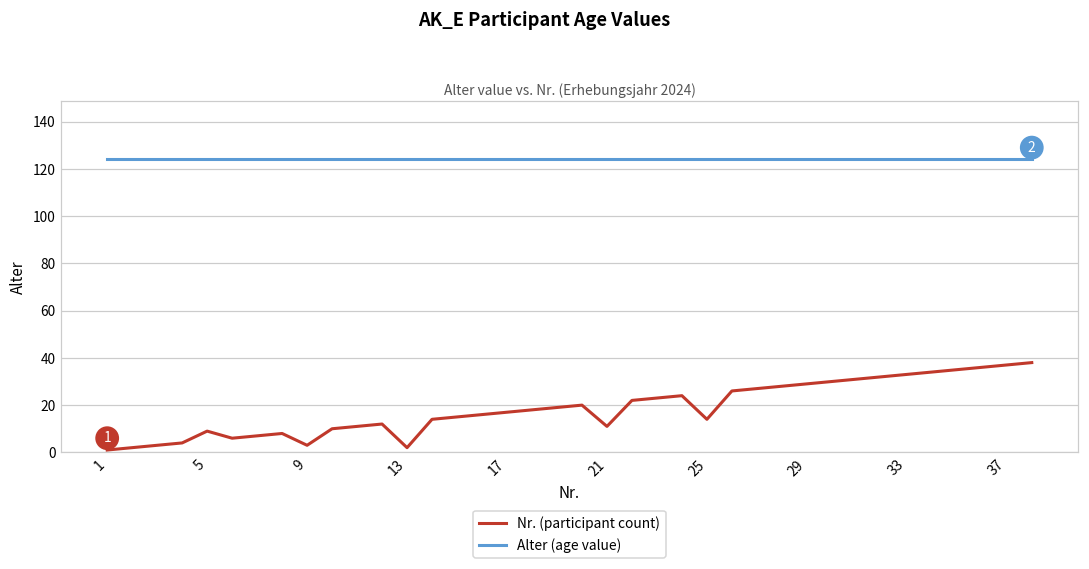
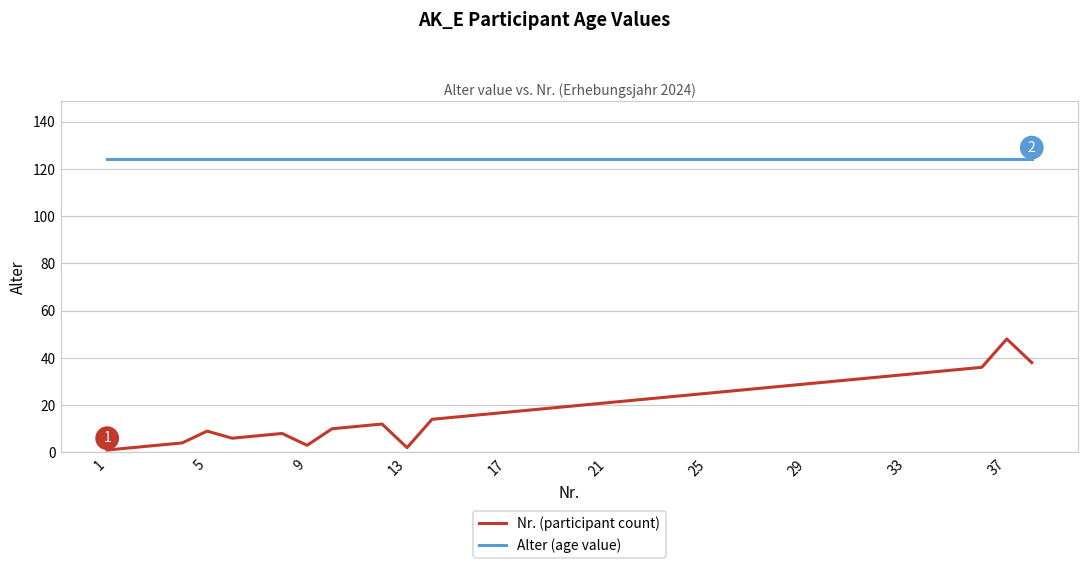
Nr. (participant count), 21: 11 -> 21
Nr. (participant count), 25: 14 -> 25
Nr. (participant count), 37: 37 -> 48
